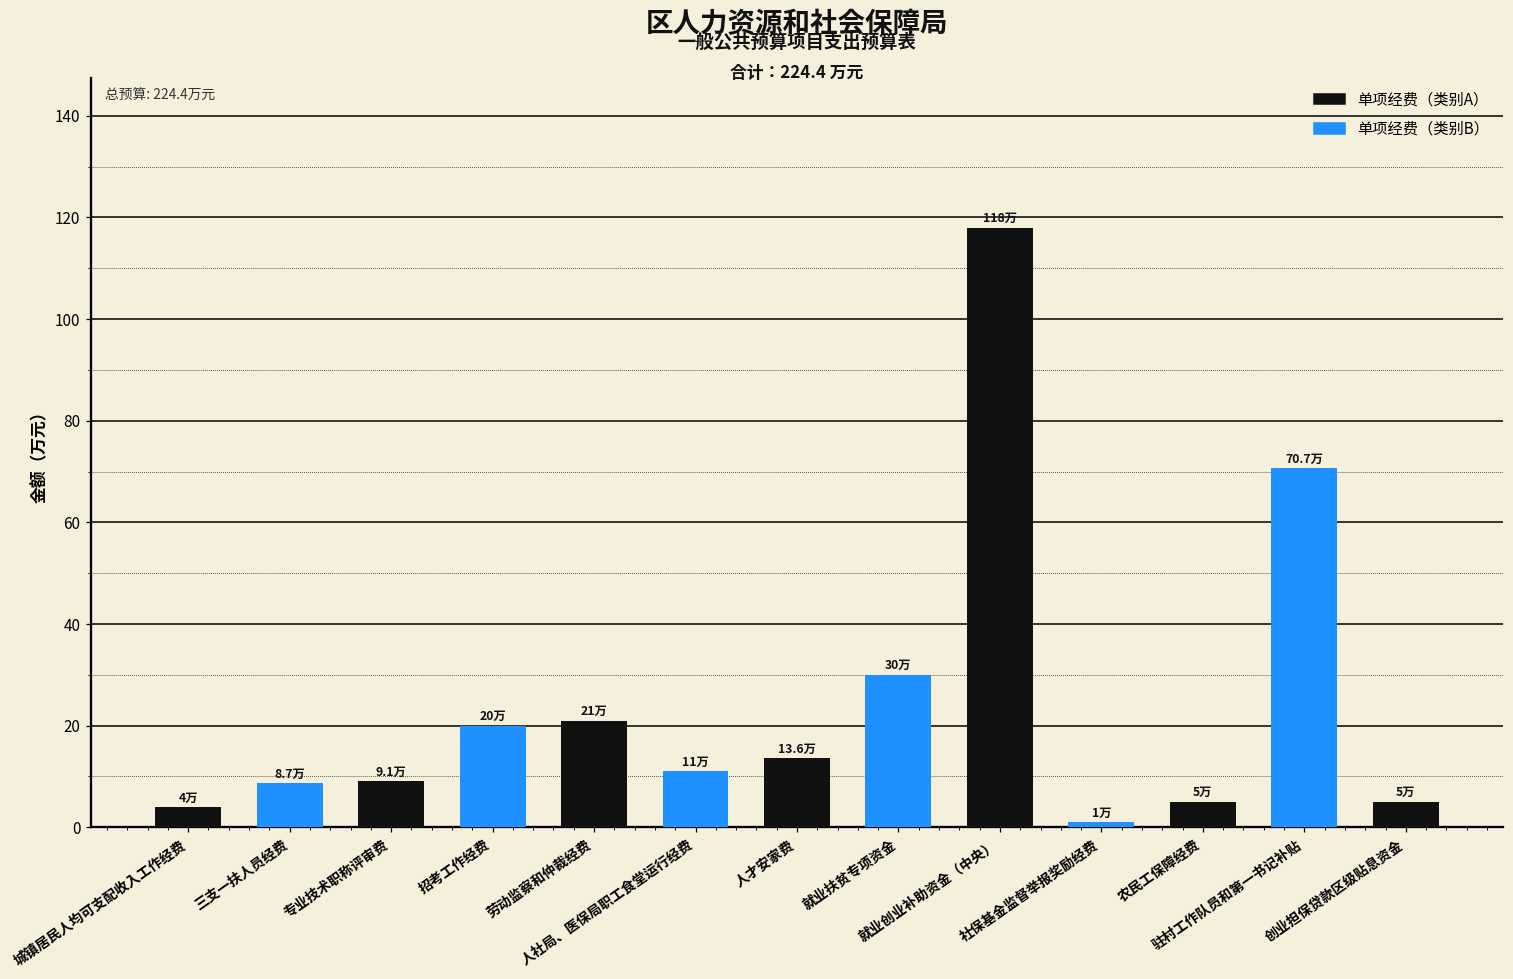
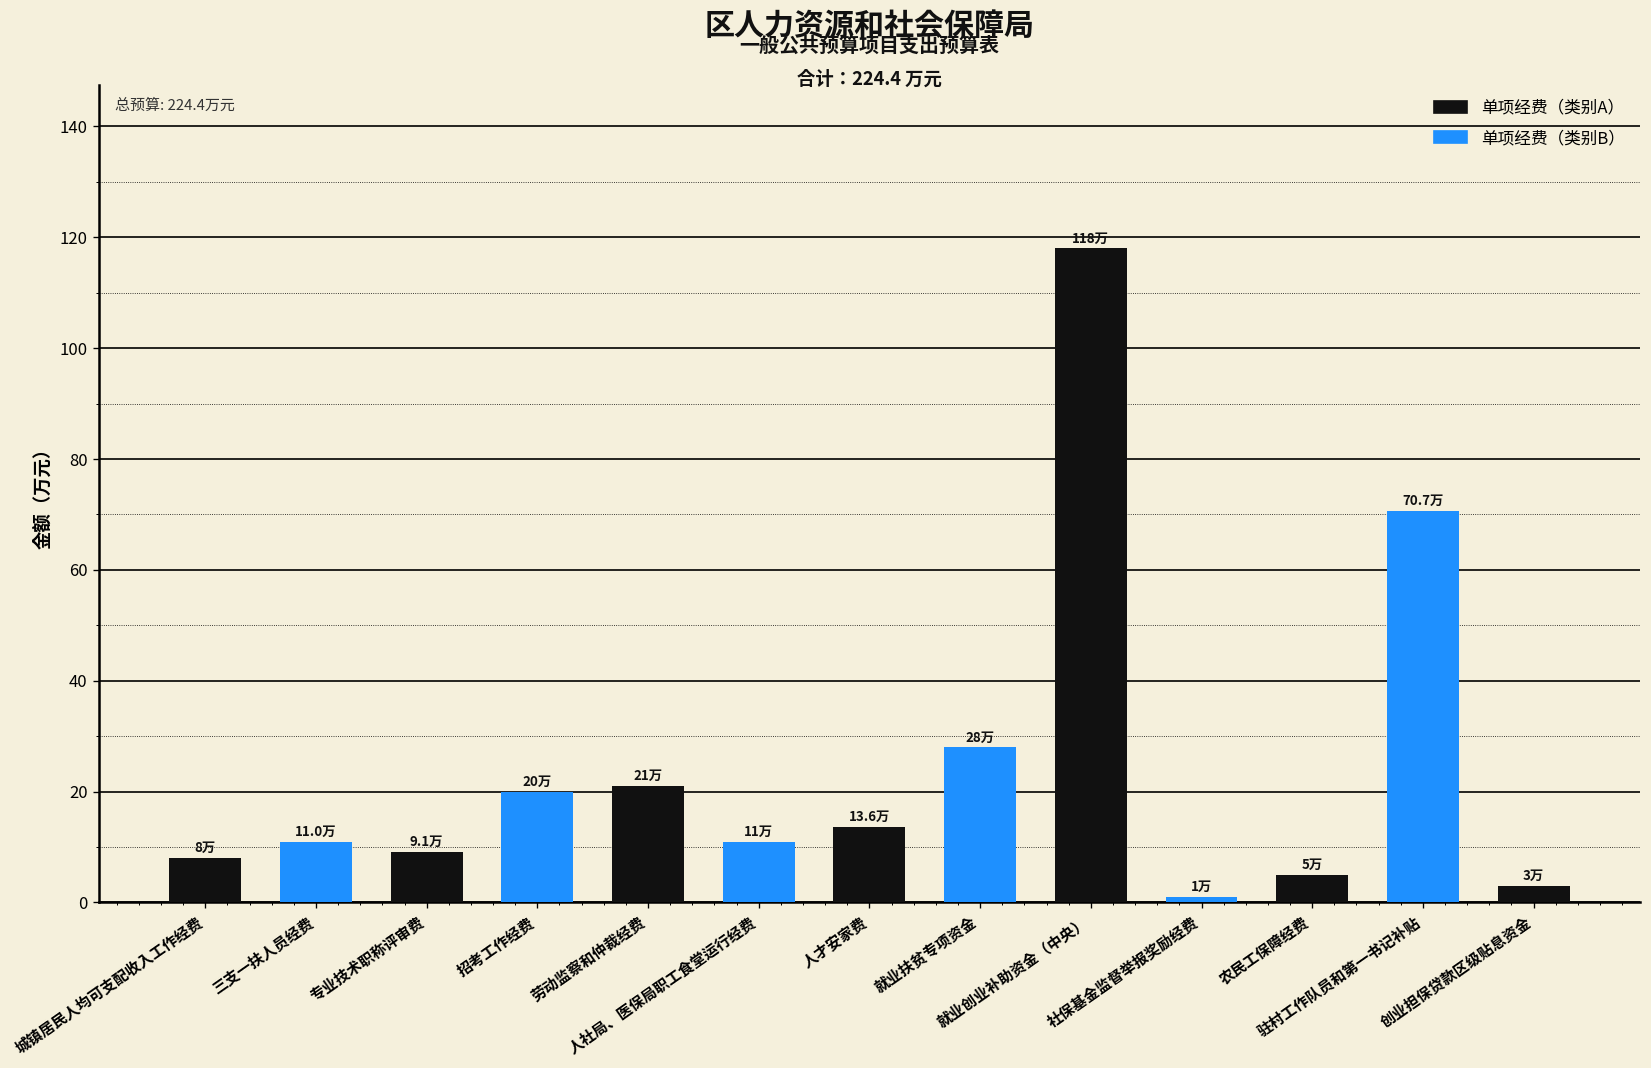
城镇居民人均可支配收入工作经费: 4万 -> 8万
三支一扶人员经费: 8.7万 -> 11.0万
就业扶贫专项资金: 30万 -> 28万
创业担保贷款区级贴息资金: 5万 -> 3万
